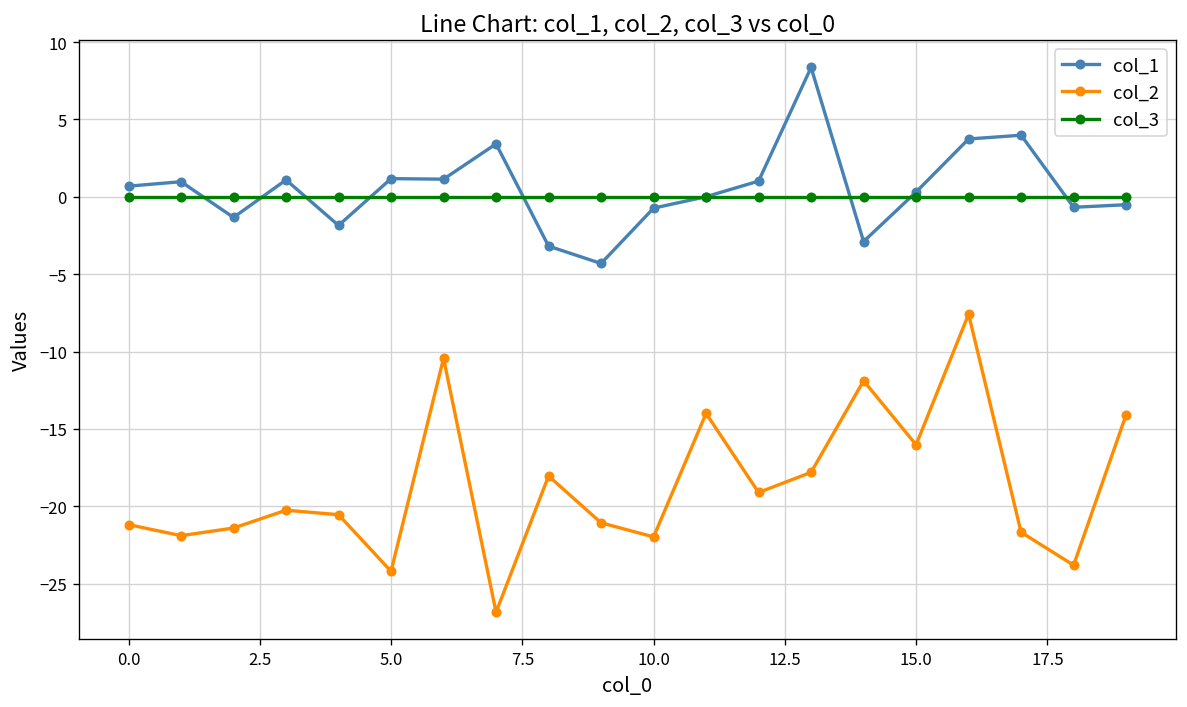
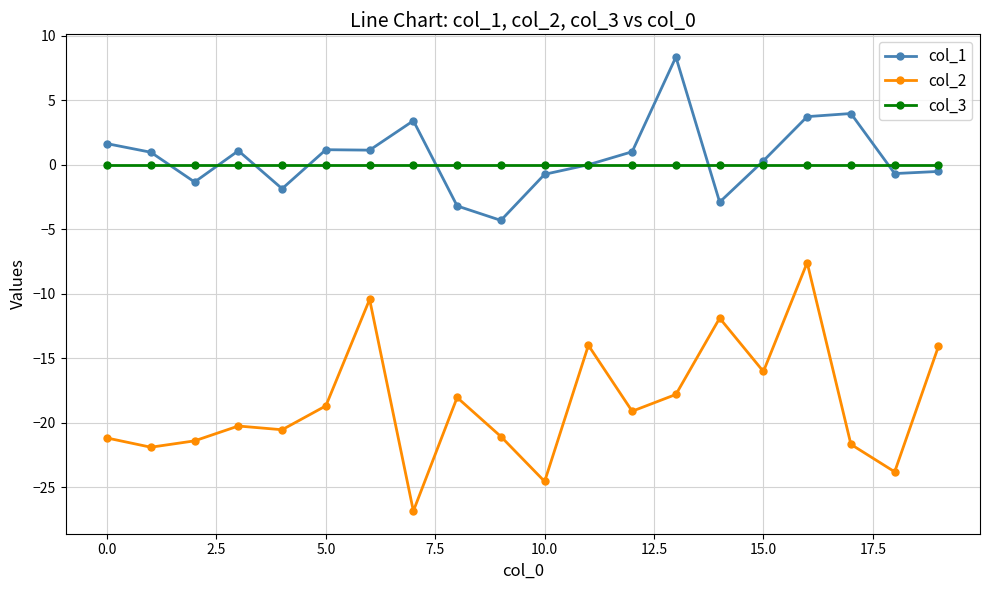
col_1, 0.0: 0.7 -> 1.6
col_2, 5.0: -24.2 -> -18.7
col_2, 10.0: -22.0 -> -24.6
